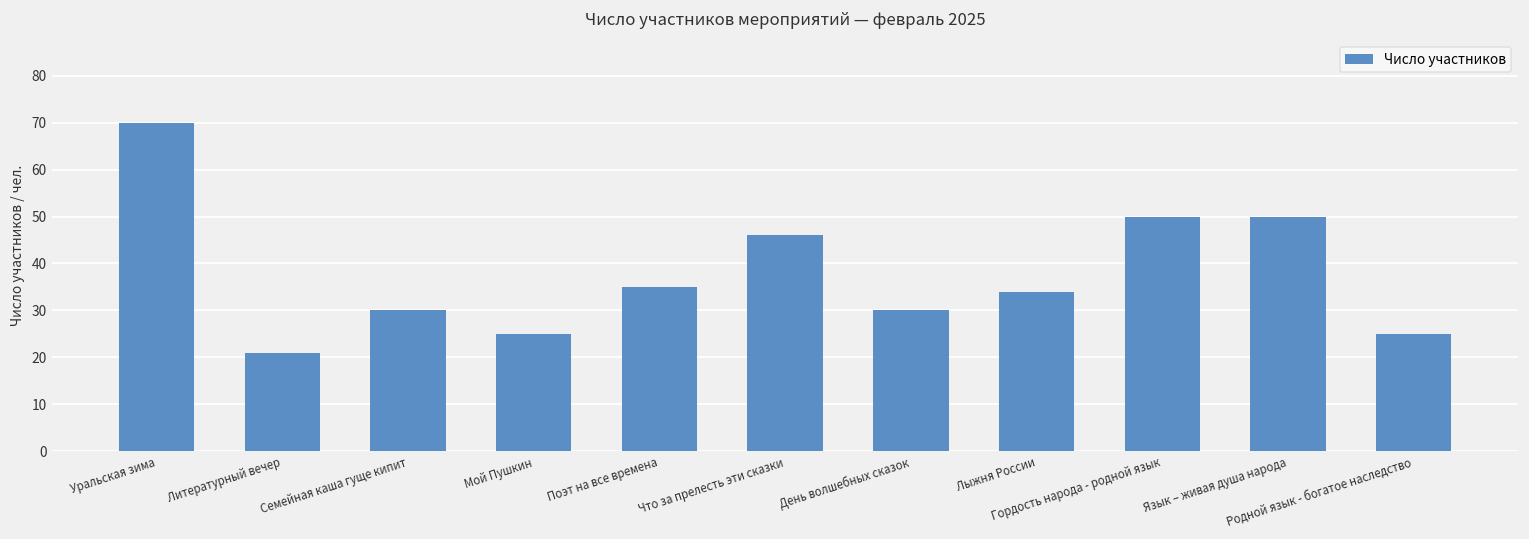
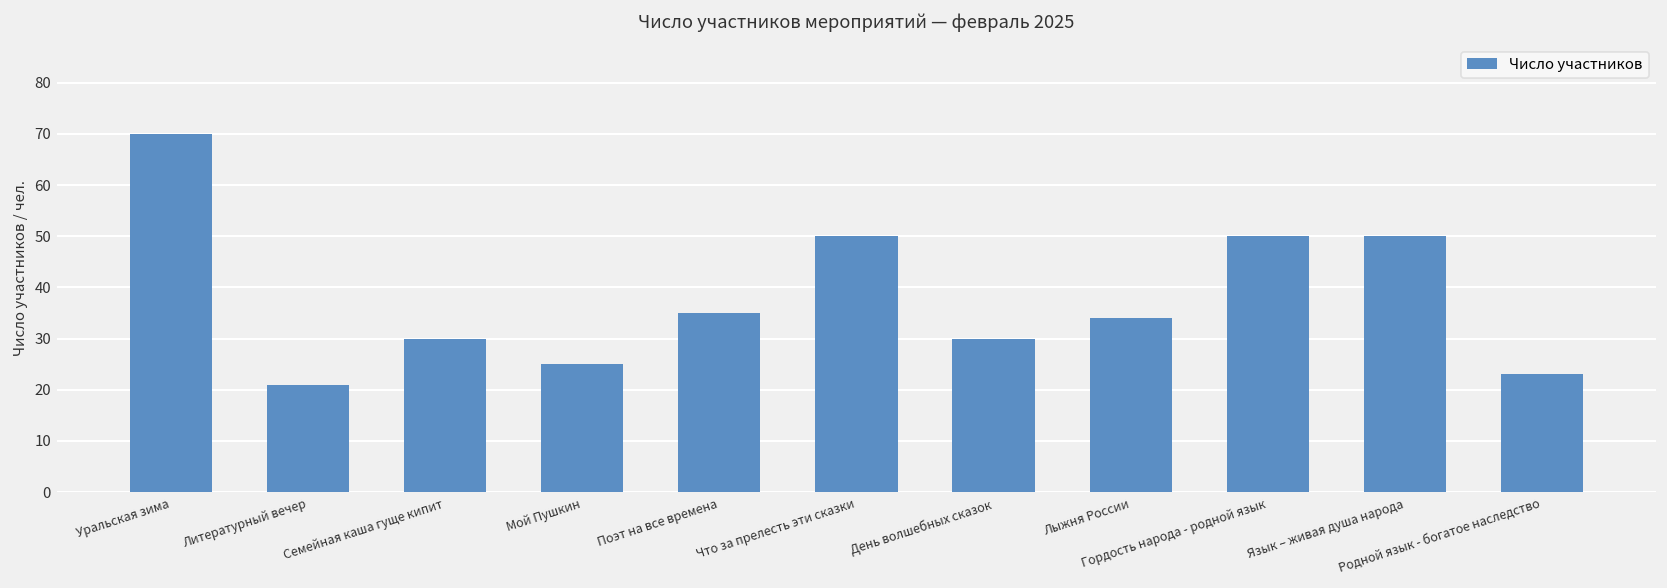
Что за прелесть эти сказки: 46 -> 50
Родной язык - богатое наследство: 25 -> 23
